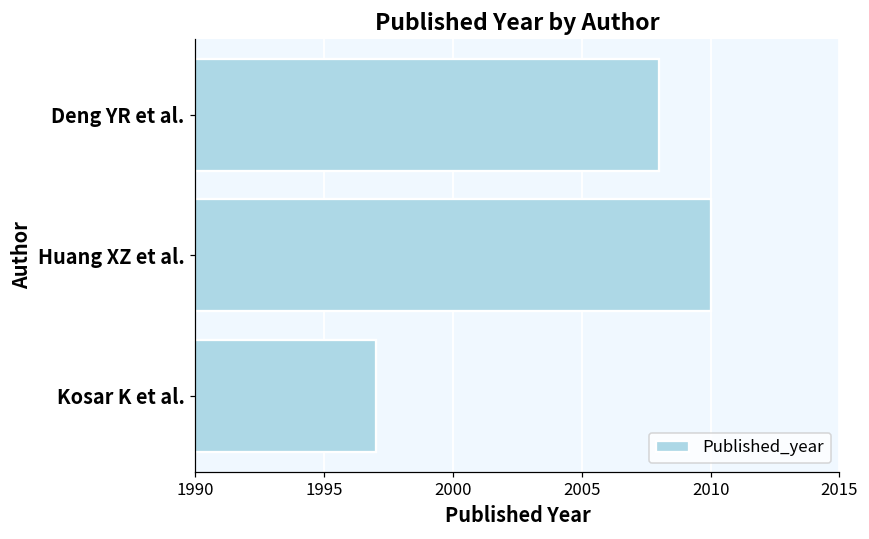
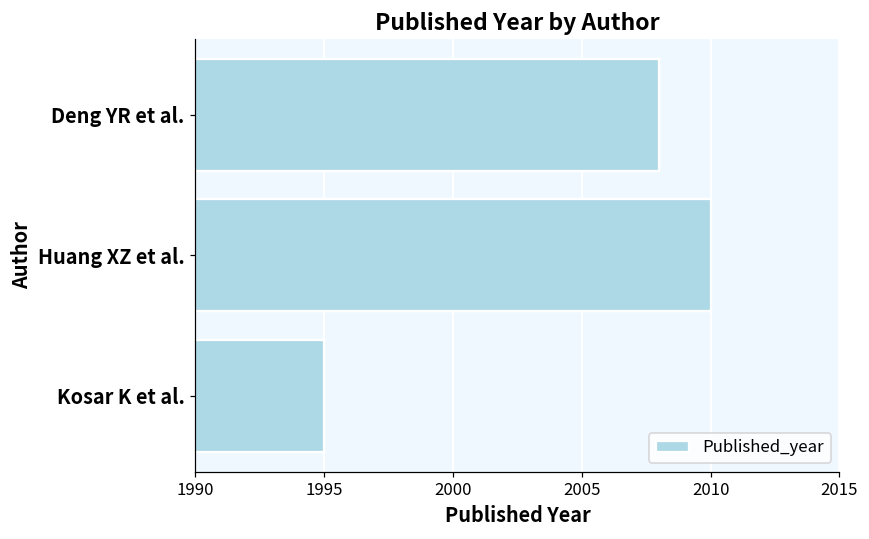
Kosar K et al.: 1997 -> 1995
